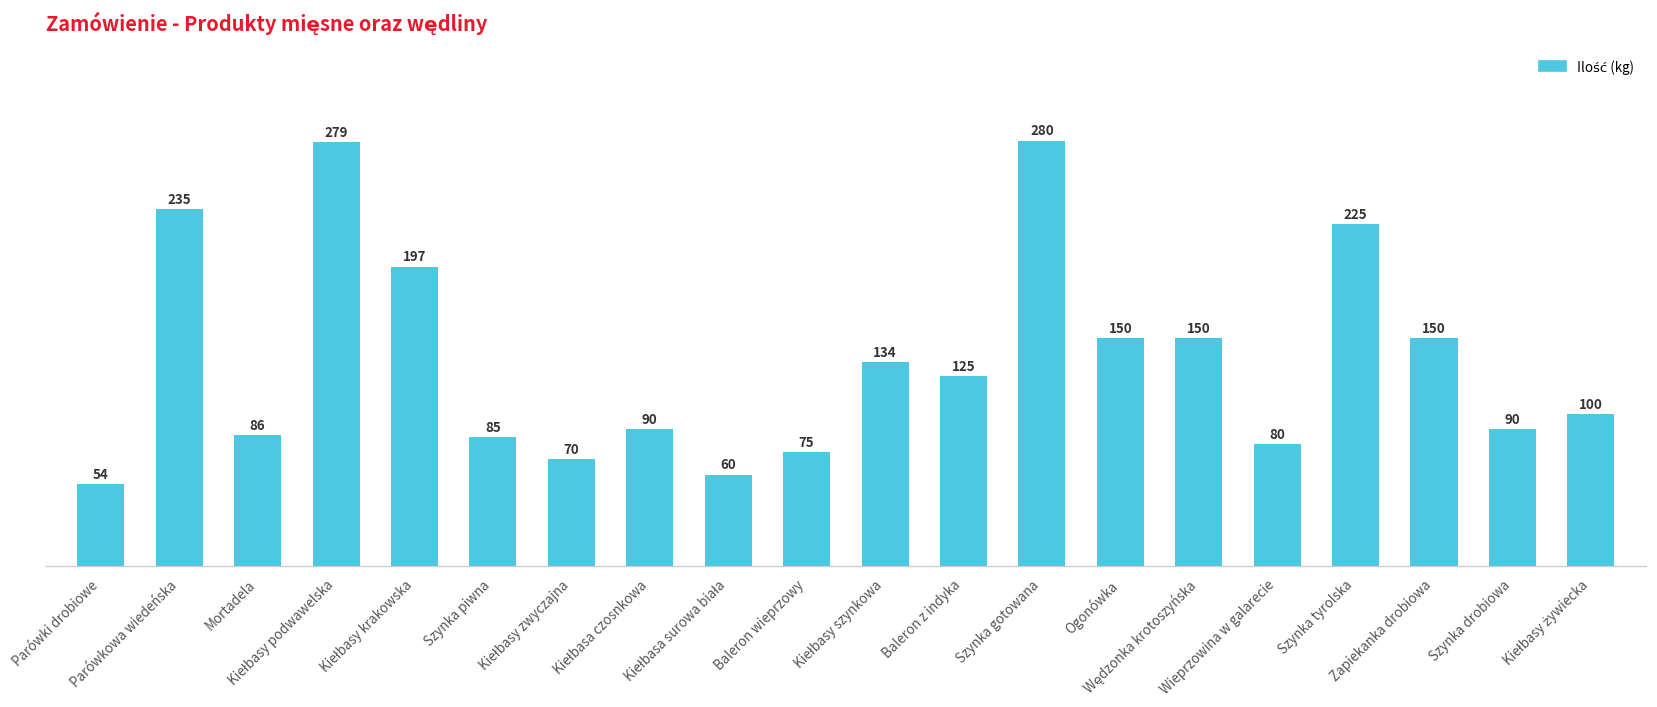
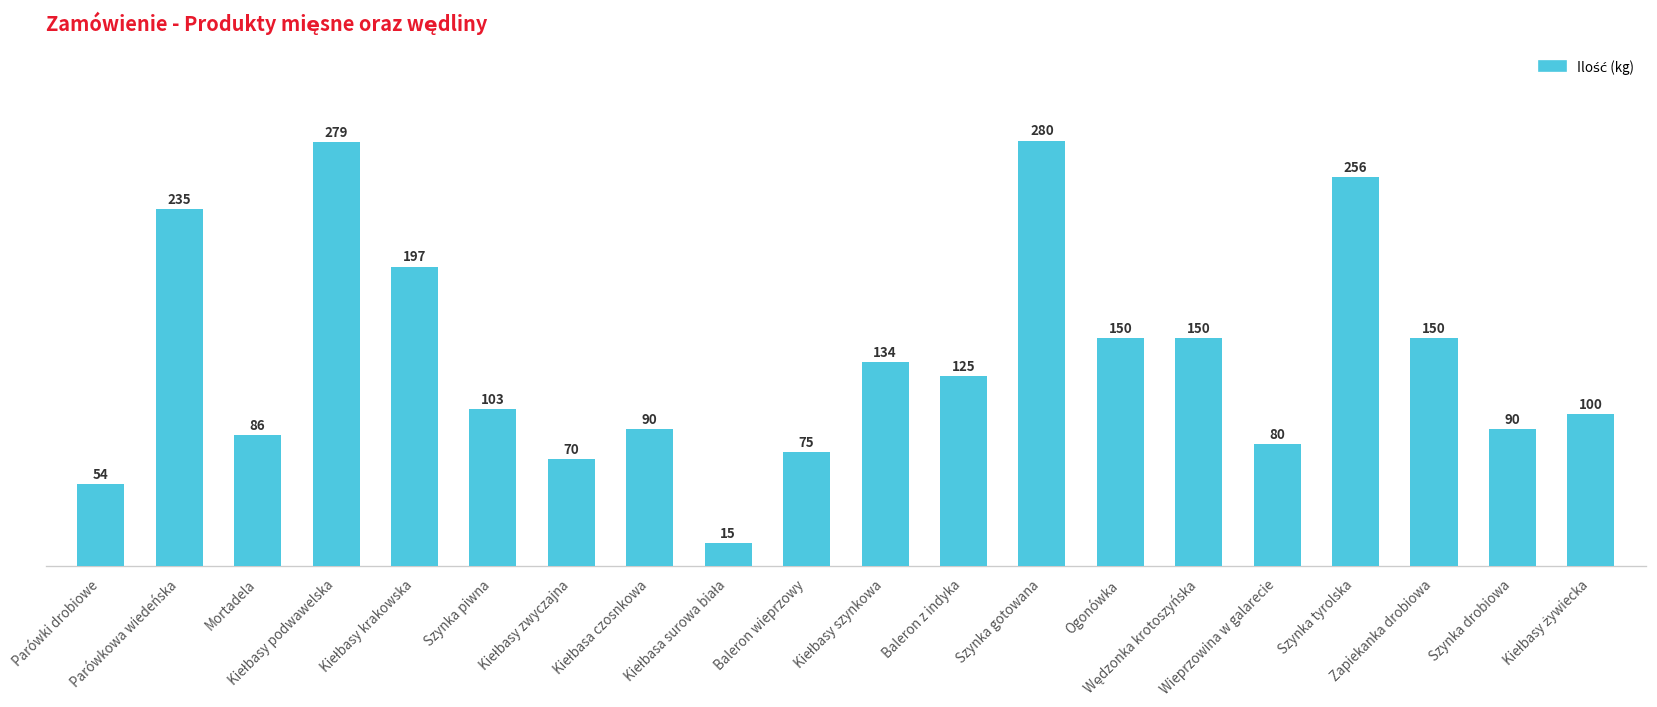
Szynka piwna: 85 -> 103
Kiełbasa surowa biała: 60 -> 15
Szynka tyrolska: 225 -> 256
